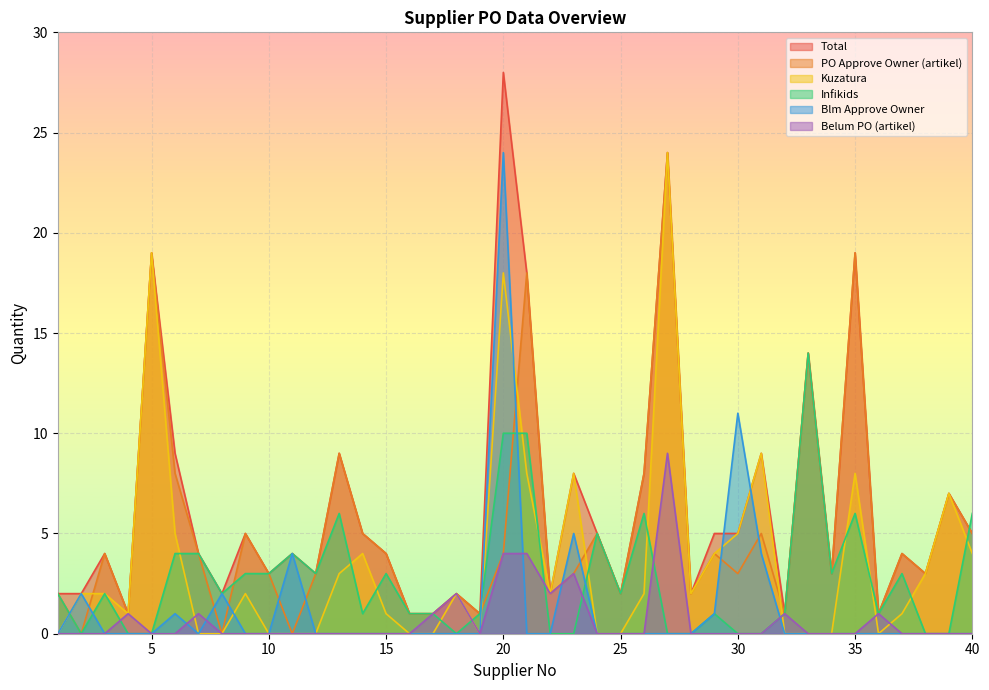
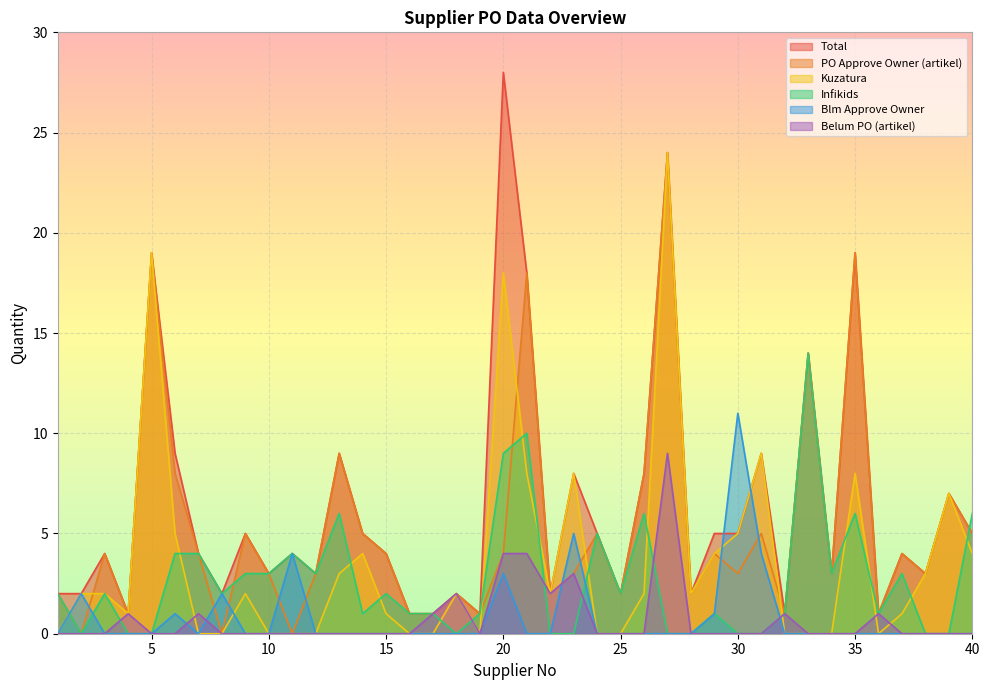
Infikids, 15: 3 -> 2
Infikids, 20: 10 -> 9
Blm Approve Owner, 20: 24 -> 3
